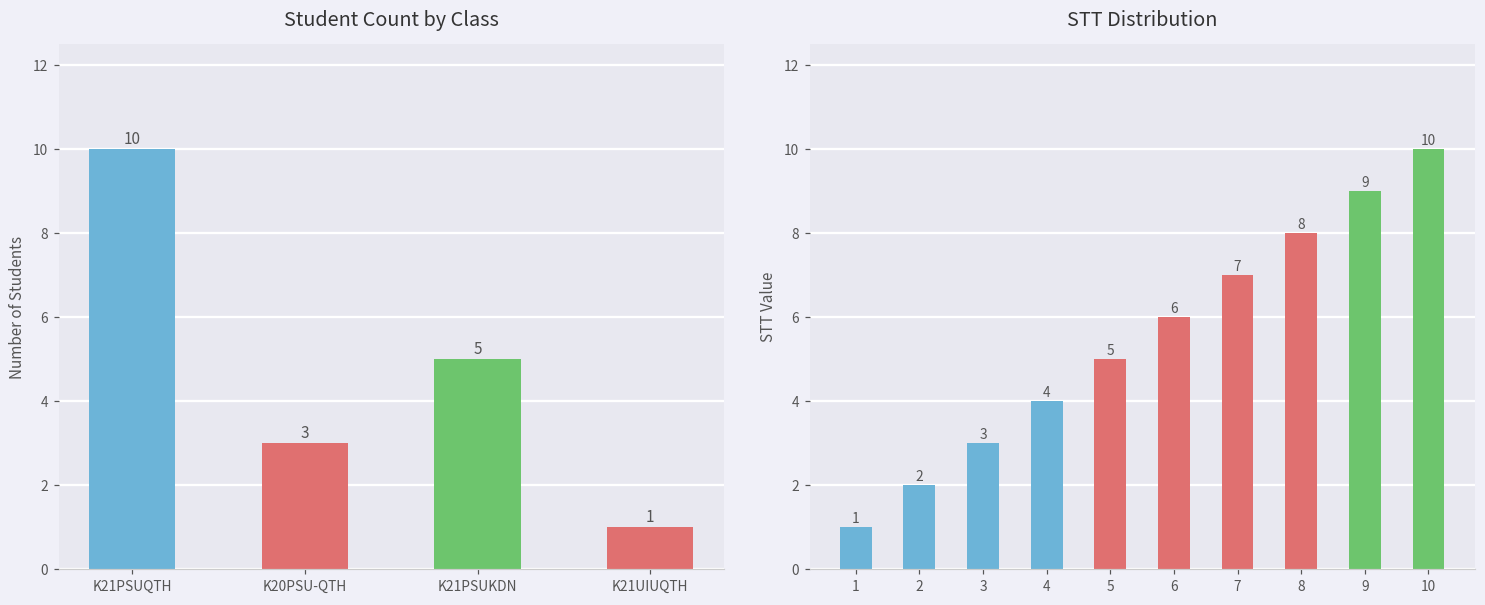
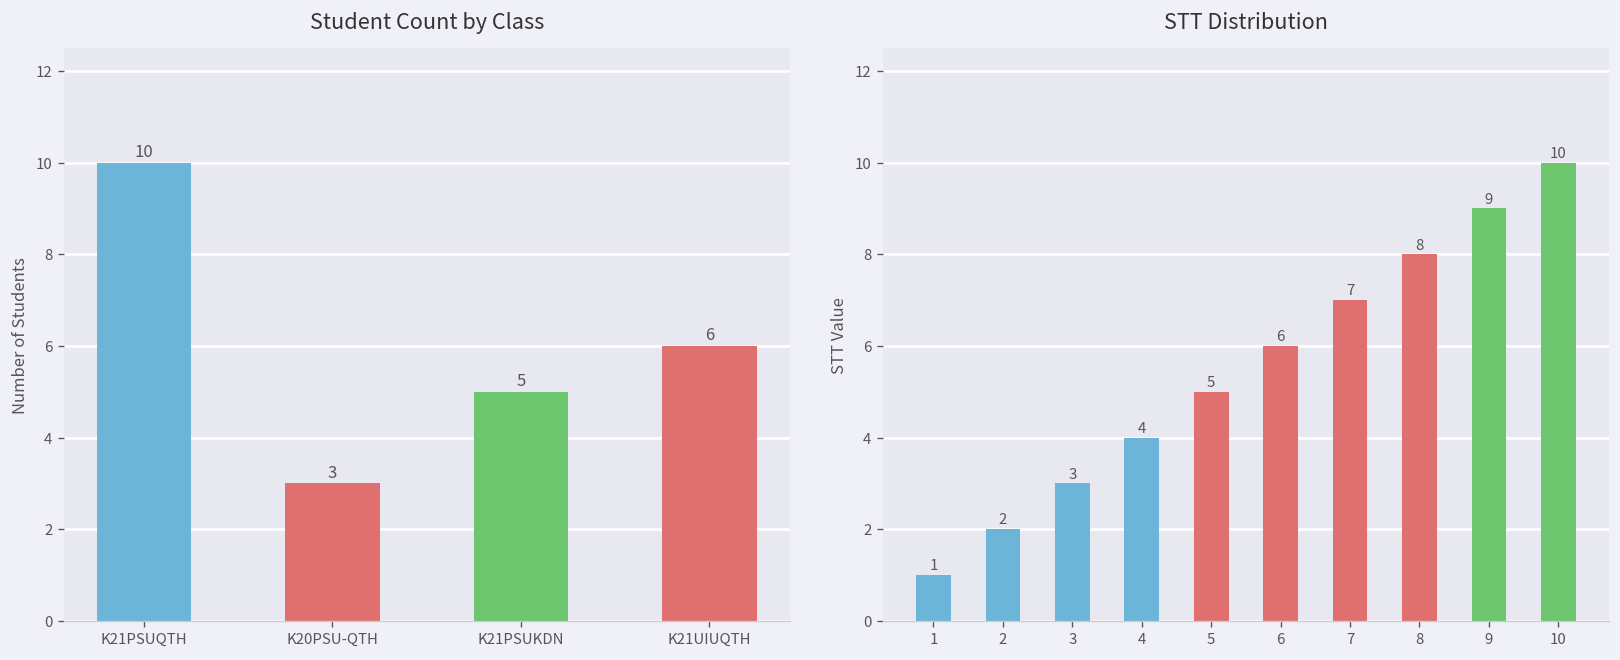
Student Count by Class, K21UIUQTH: 1 -> 6
